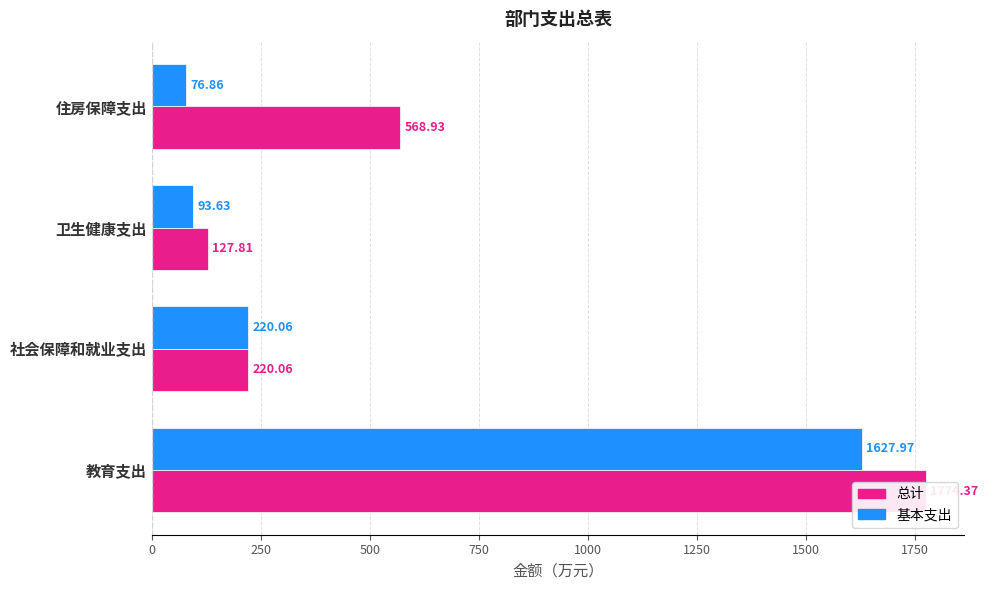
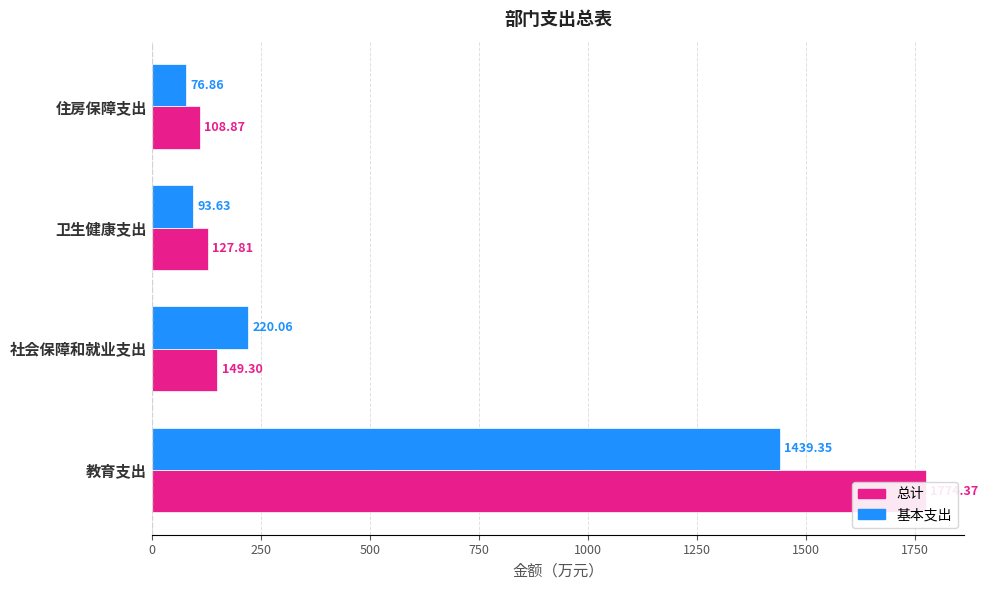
总计, 住房保障支出: 568.93 -> 108.87
总计, 社会保障和就业支出: 220.06 -> 149.30
基本支出, 教育支出: 1627.97 -> 1439.35
